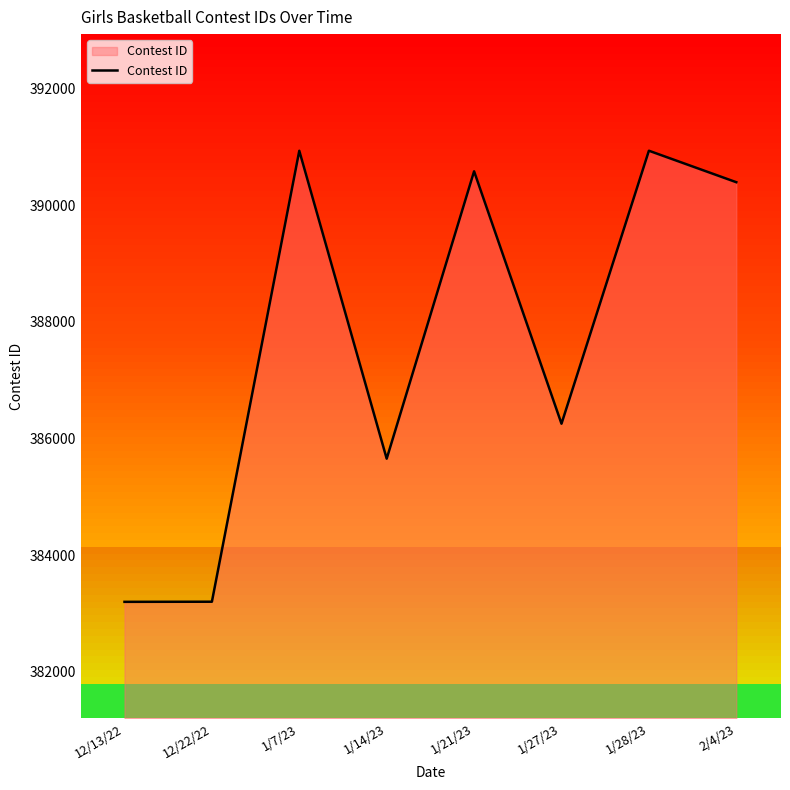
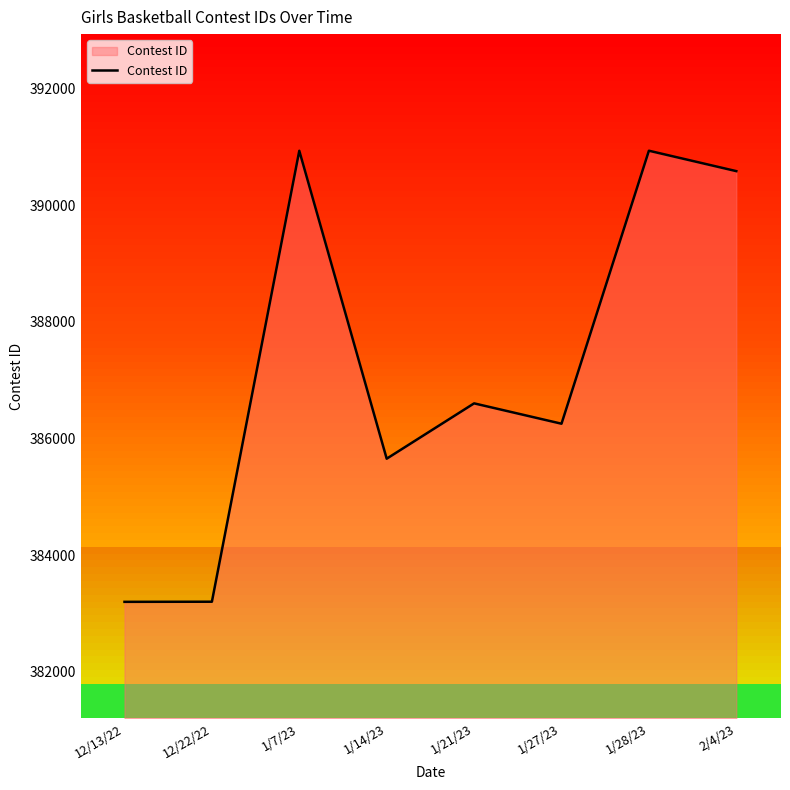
1/21/23: 390600 -> 386600
2/4/23: 390400 -> 390600
